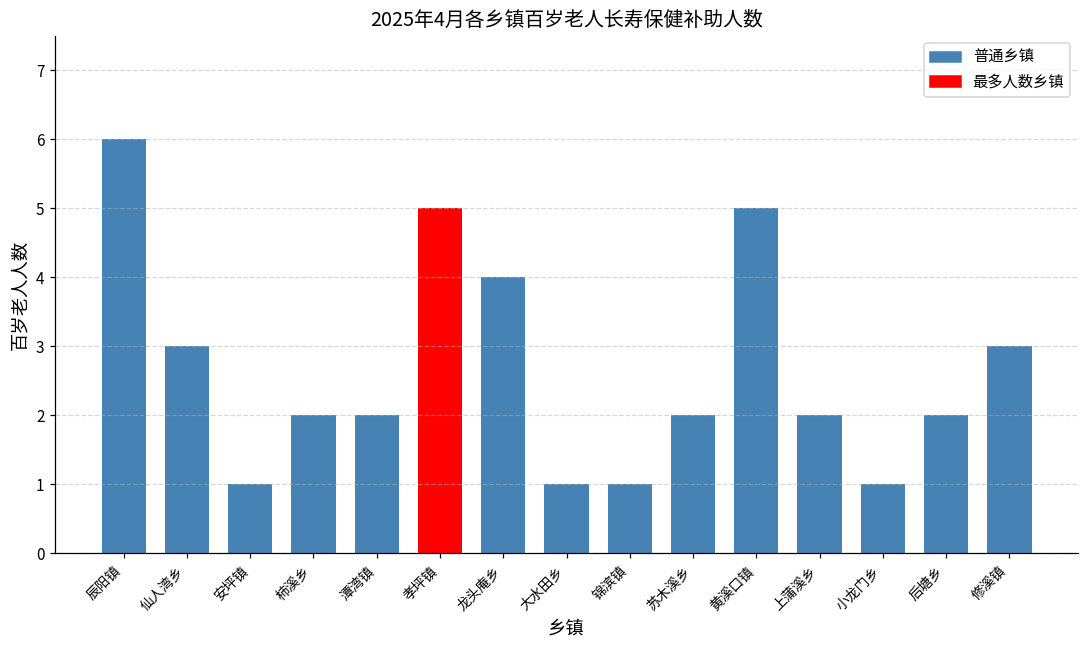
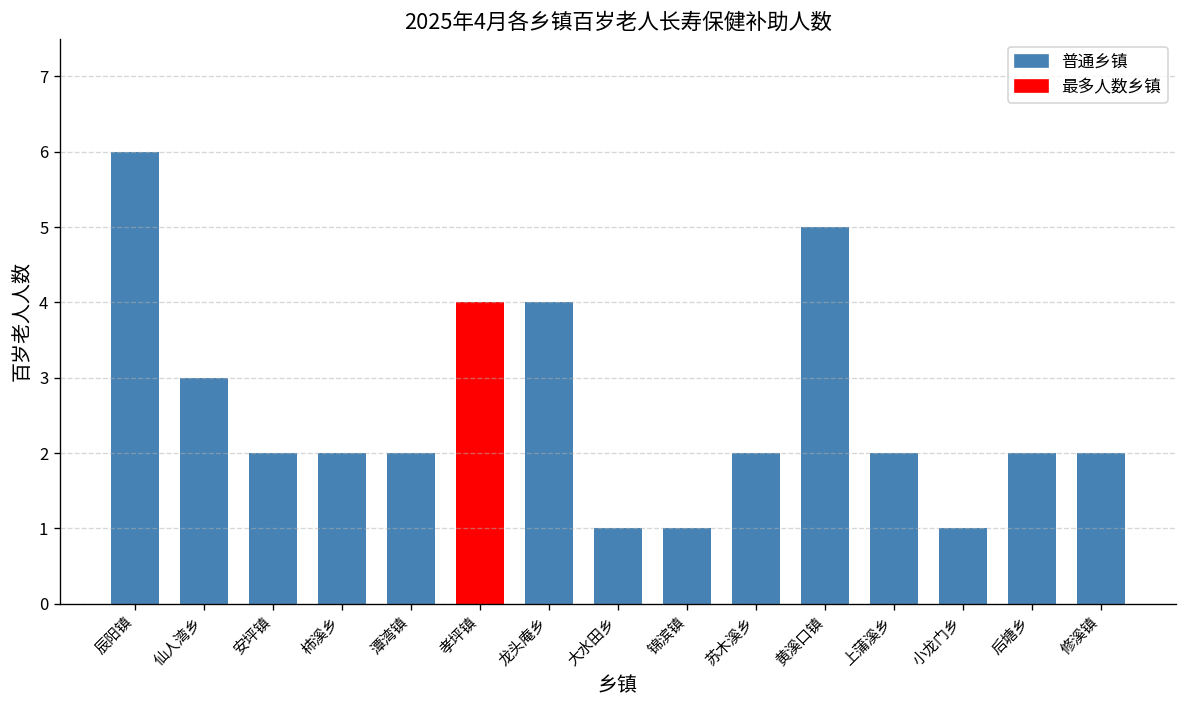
安坪镇: 1 -> 2
孝坪镇: 5 -> 4
修溪镇: 3 -> 2
